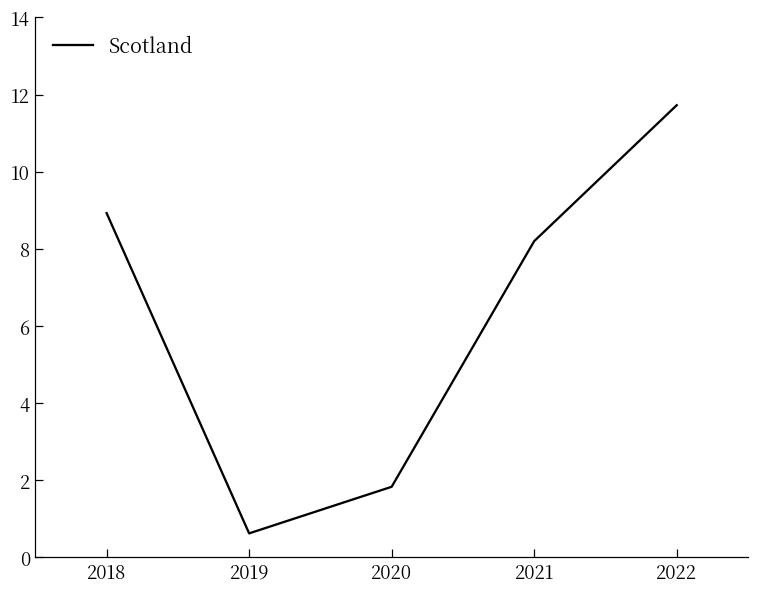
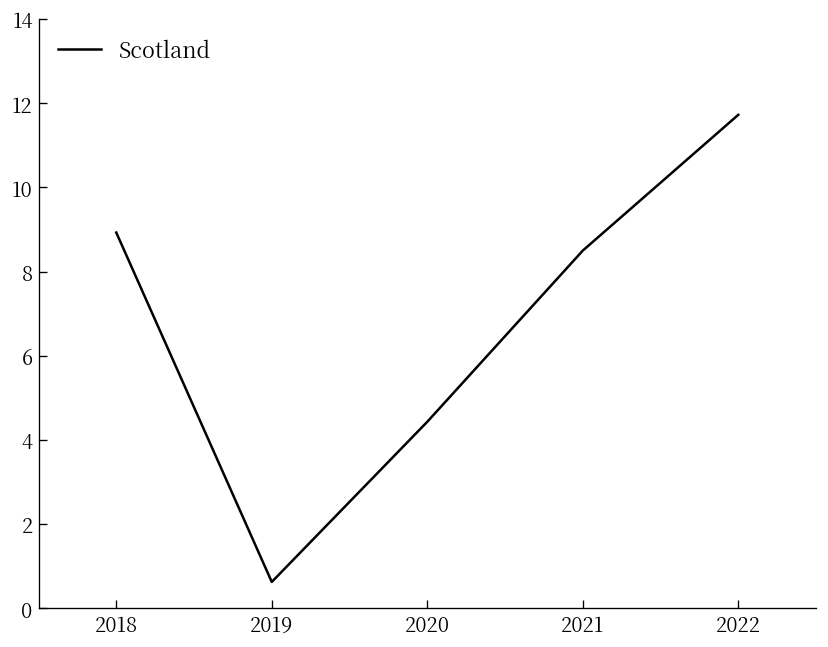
2020: 1.8 -> 4.4
2021: 8.2 -> 8.5
